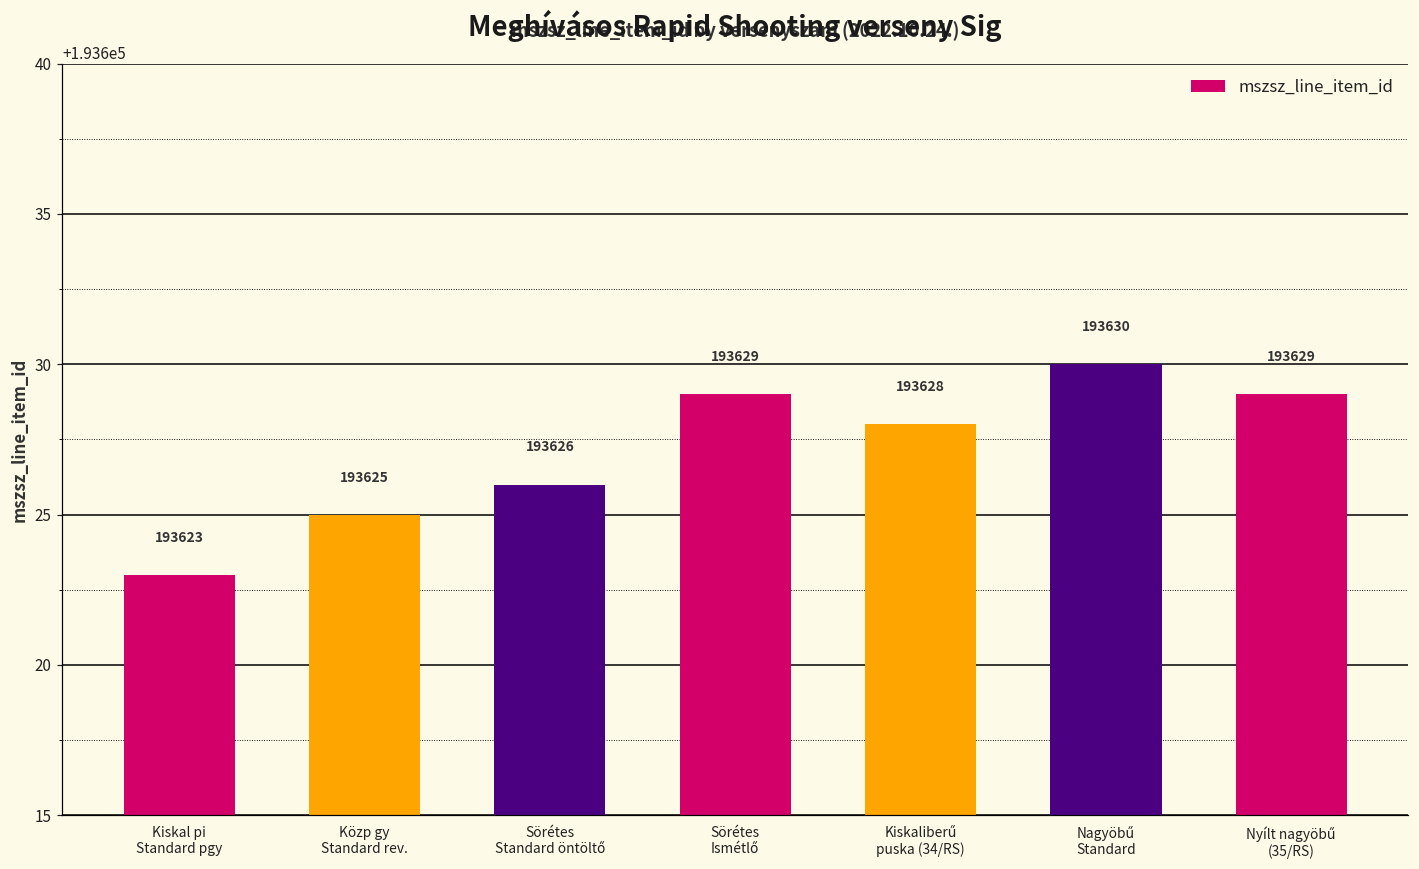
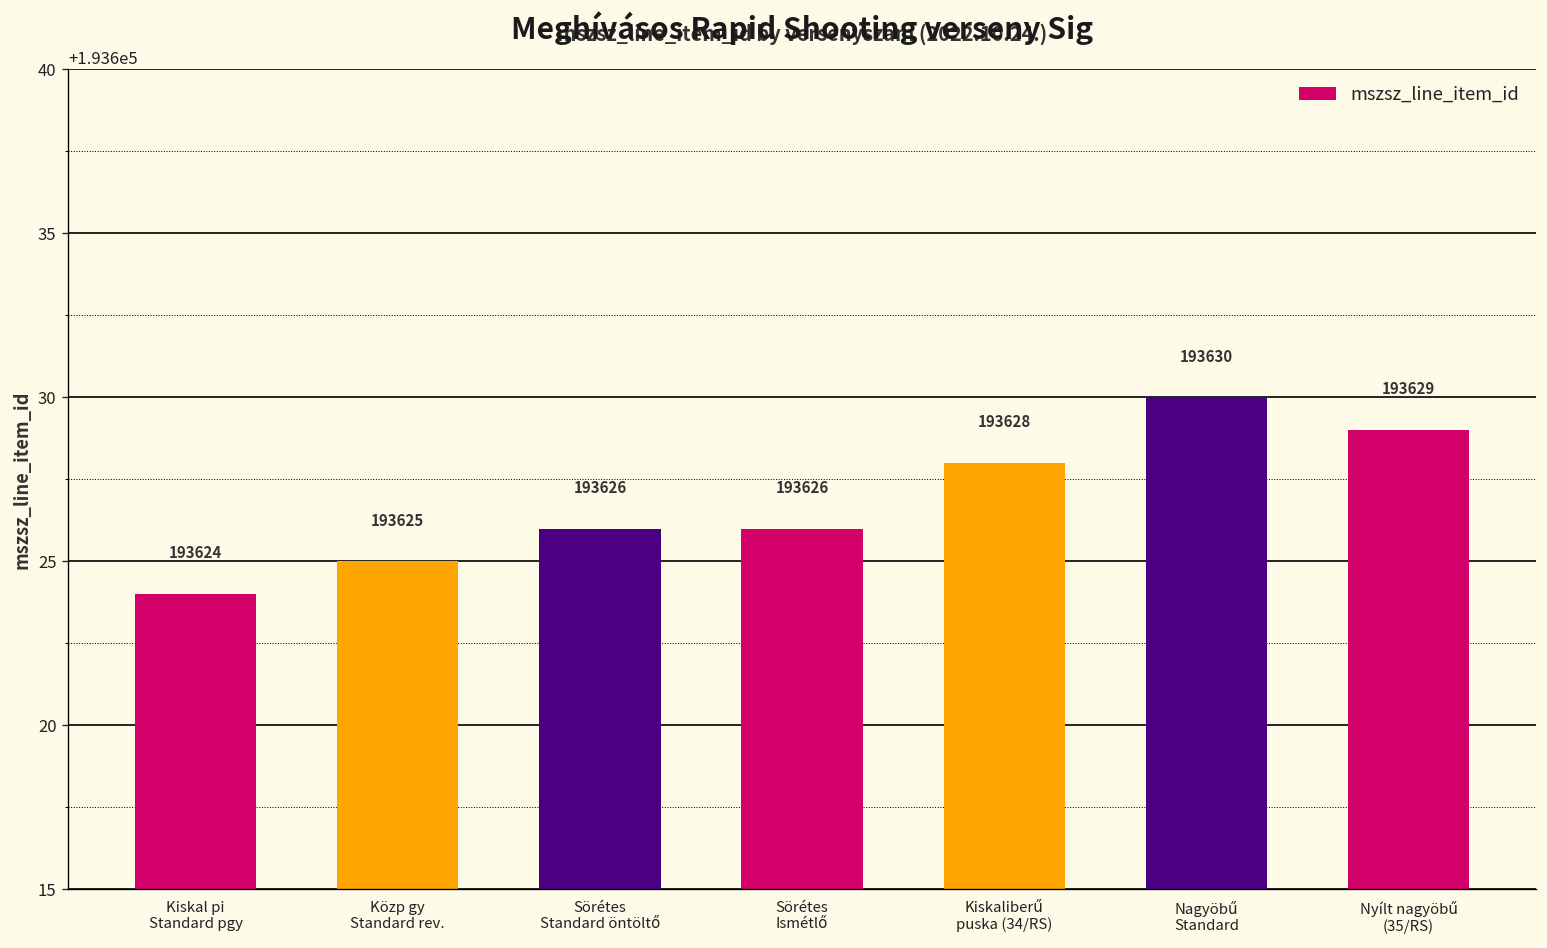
Kiskal pi Standard pgy: 193623 -> 193624
Sörétes Ismétlő: 193629 -> 193626
